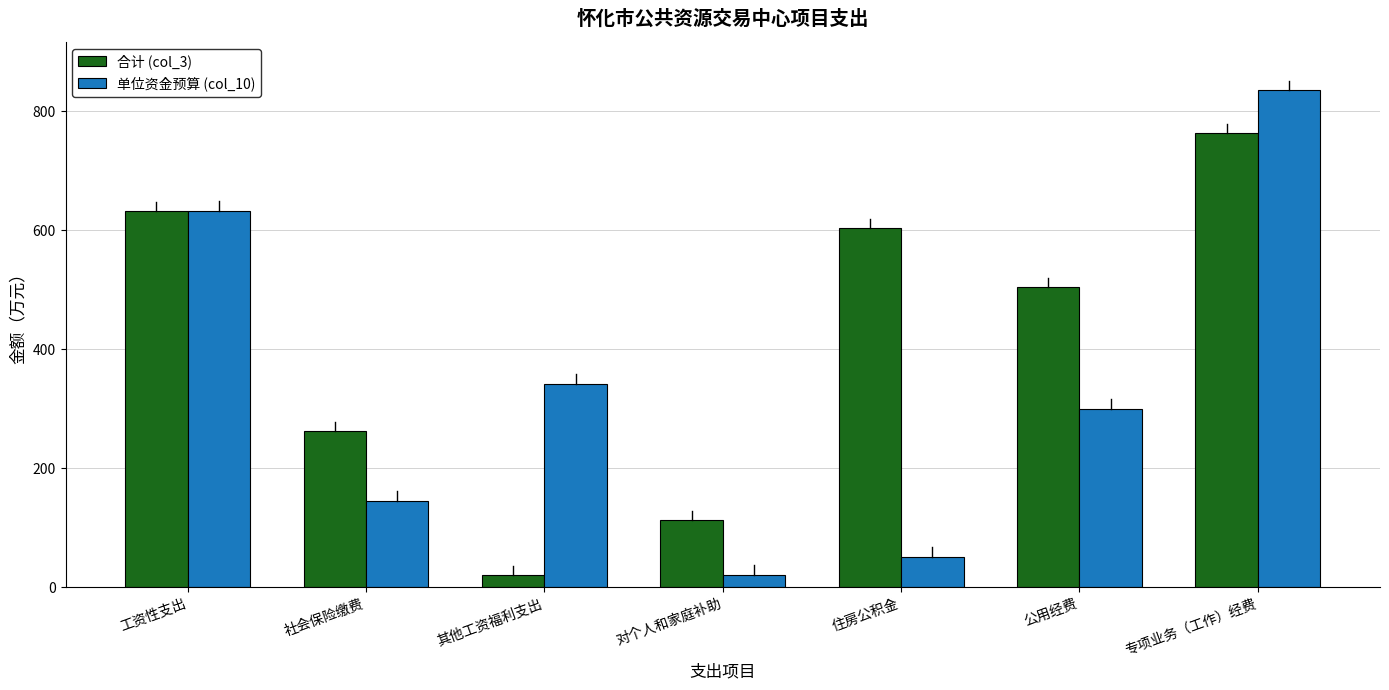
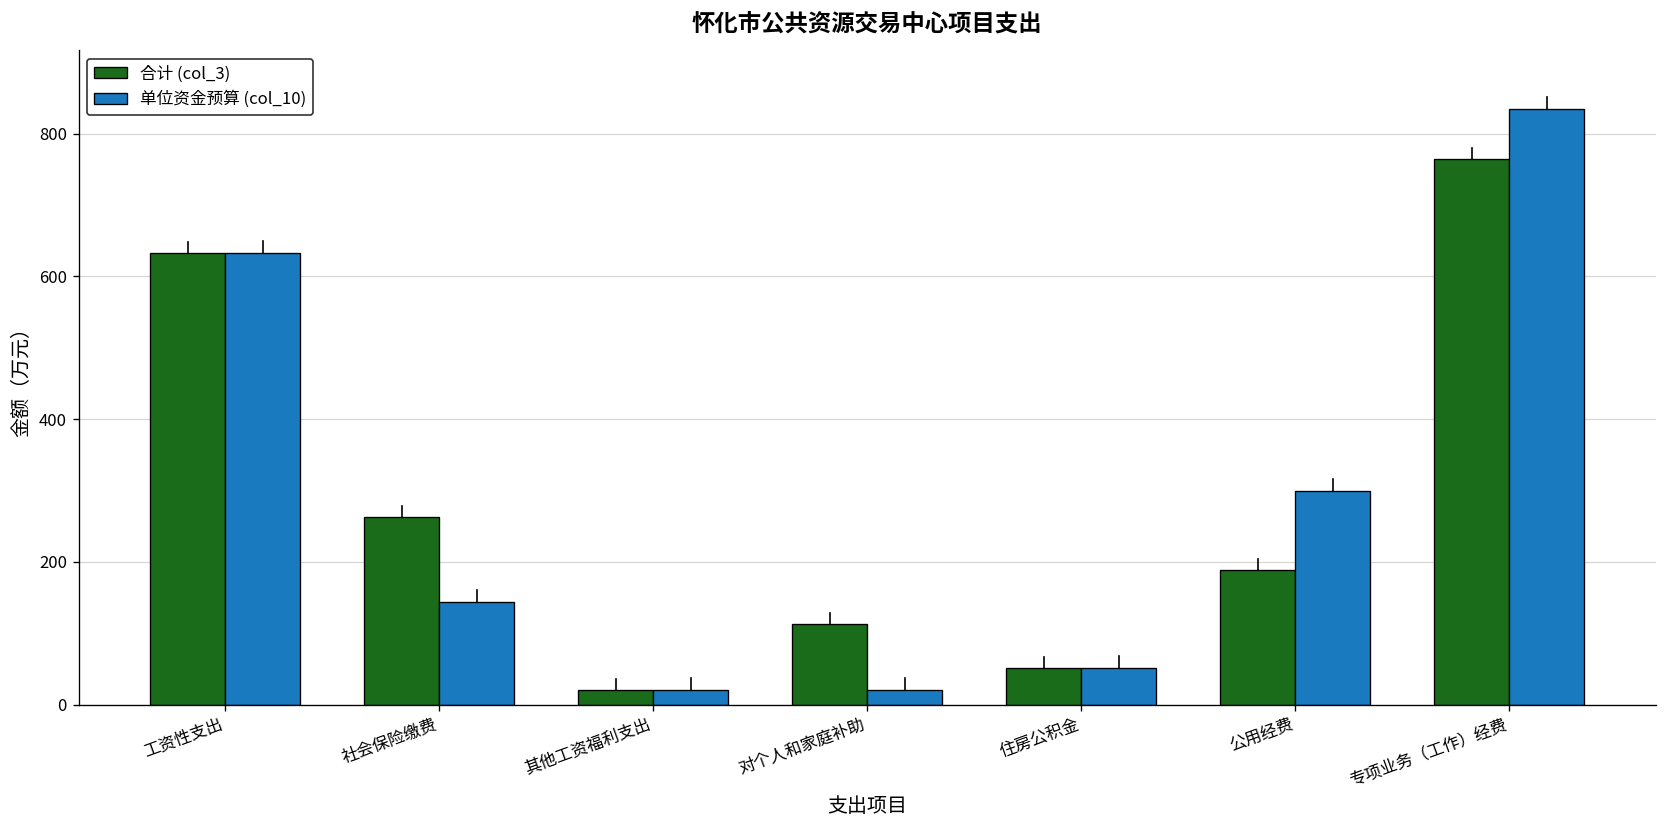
单位资金预算 (col_10), 其他工资福利支出: 340 -> 20
合计 (col_3), 住房公积金: 600 -> 50
合计 (col_3), 公用经费: 510 -> 190
